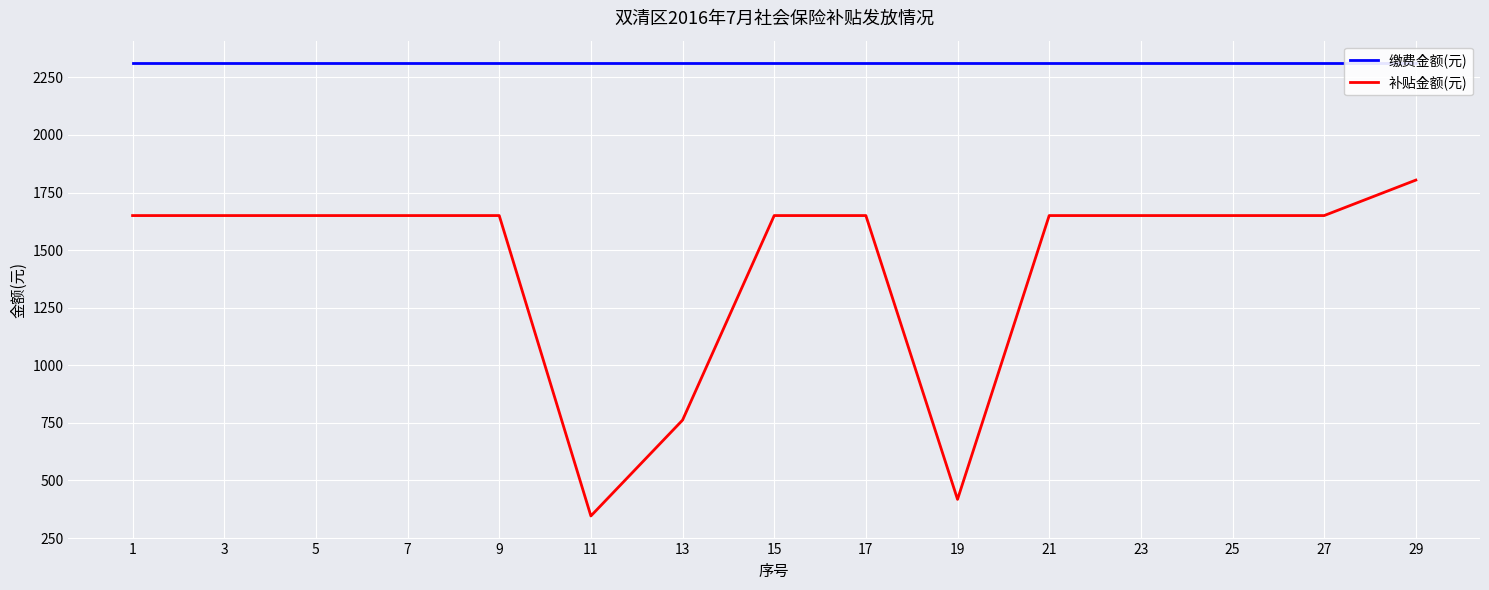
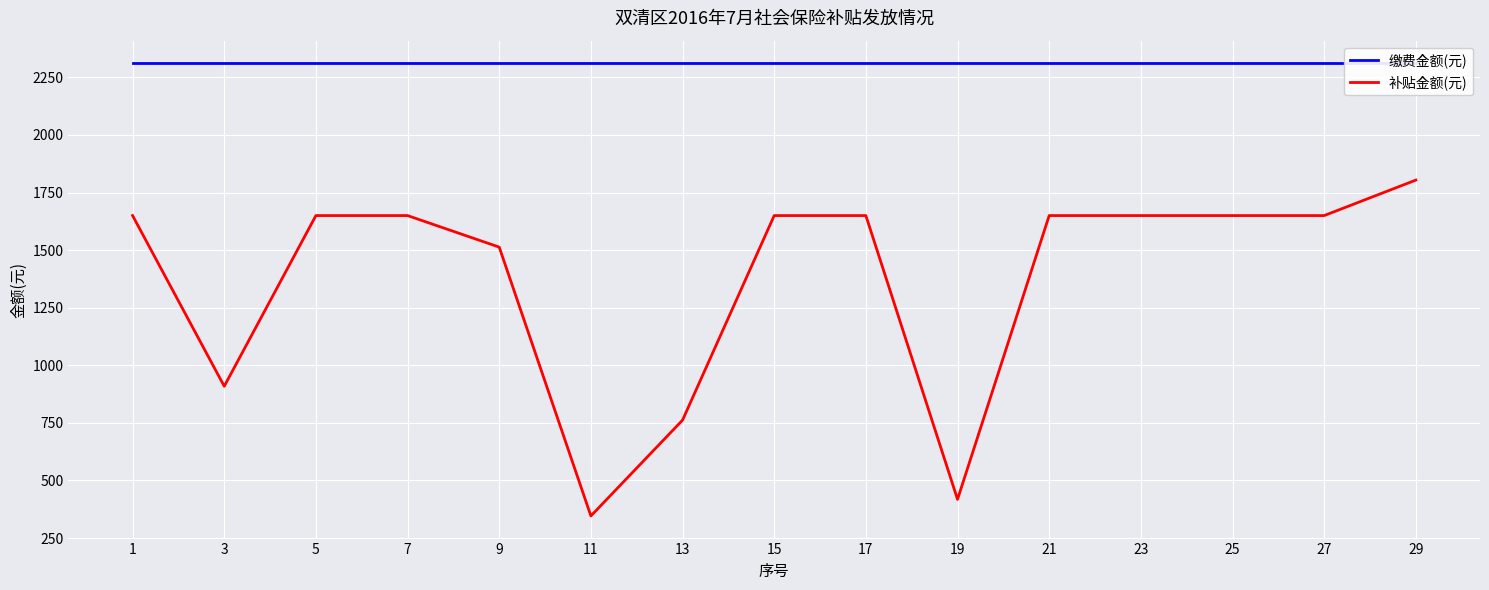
补贴金额(元), 3: 1650 -> 910
补贴金额(元), 9: 1650 -> 1510
